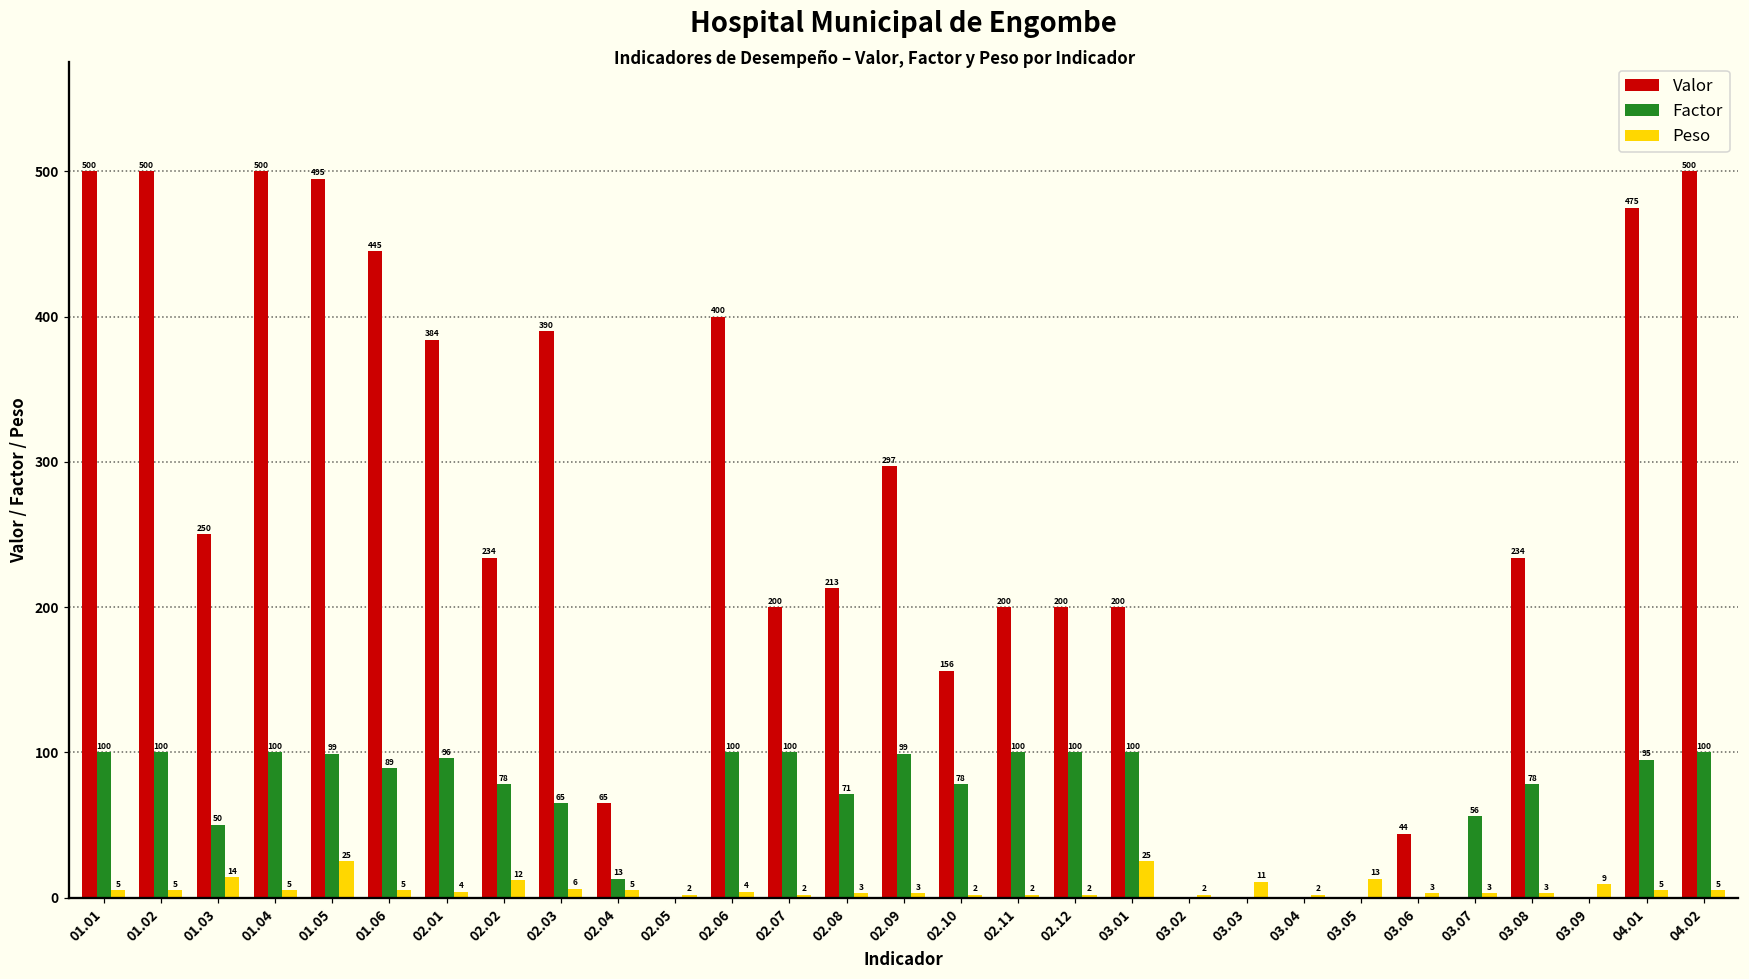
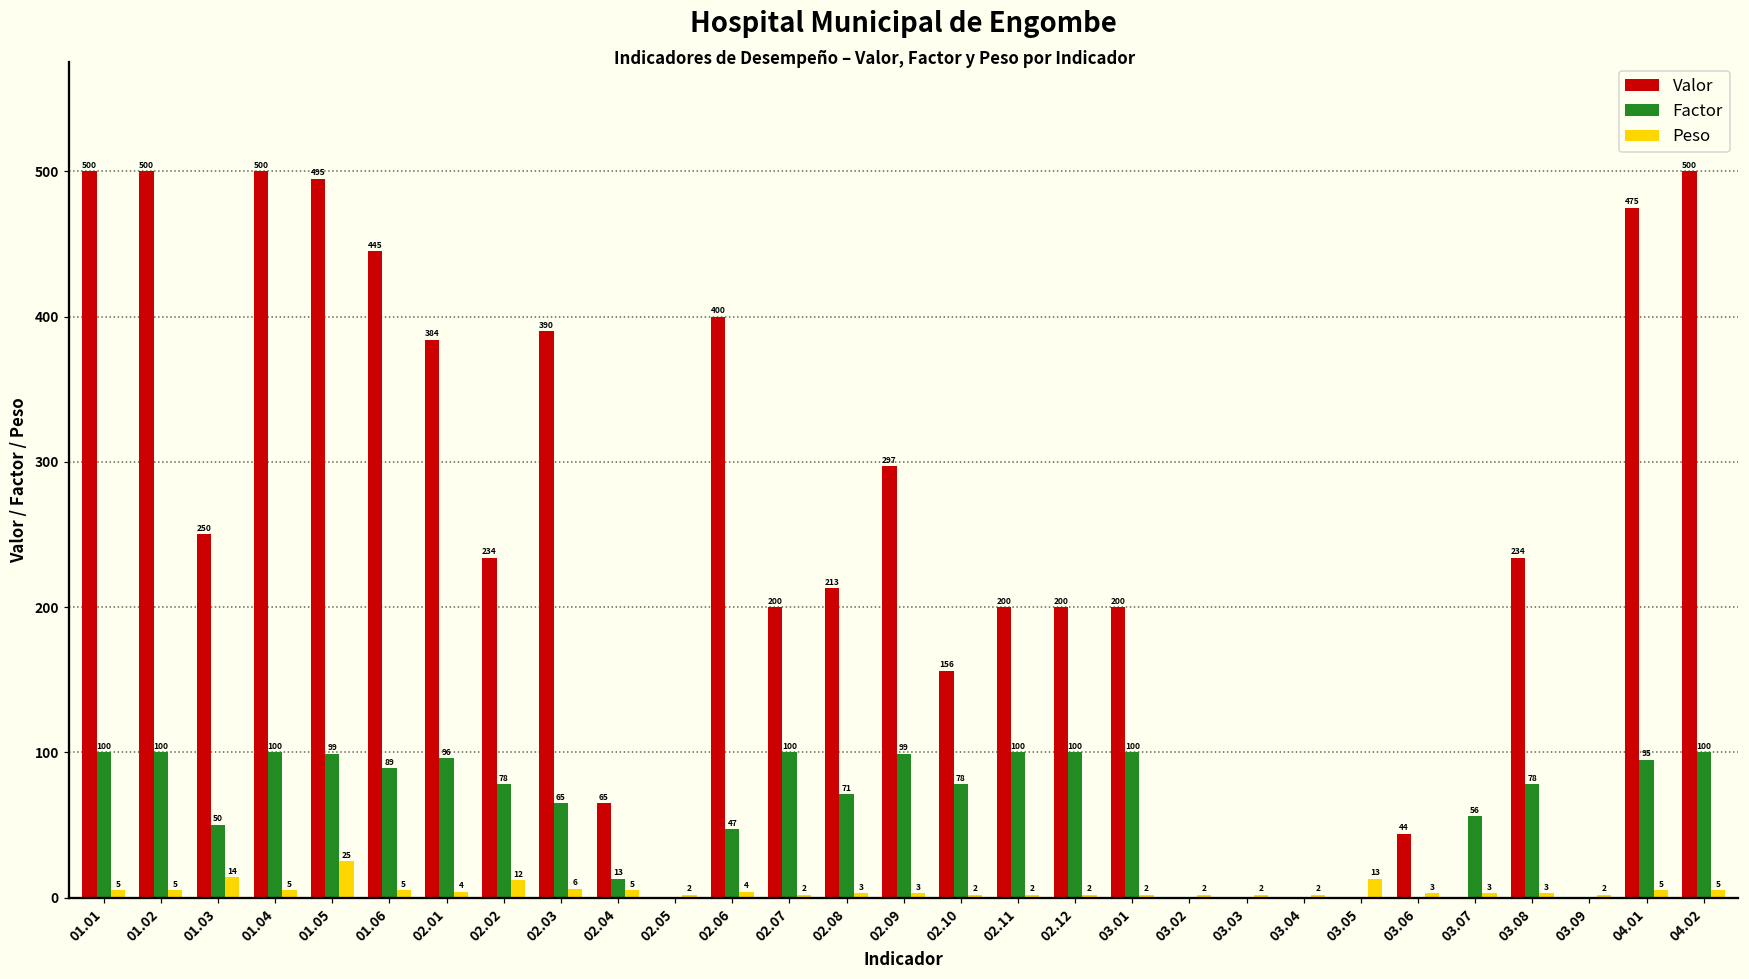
Factor, 02.06: 100 -> 47
Peso, 03.01: 25 -> 2
Peso, 03.03: 11 -> 2
Peso, 03.09: 9 -> 2
